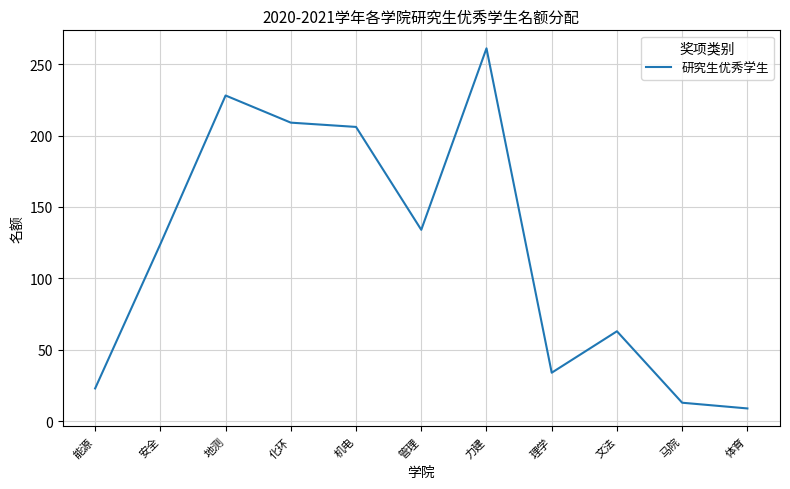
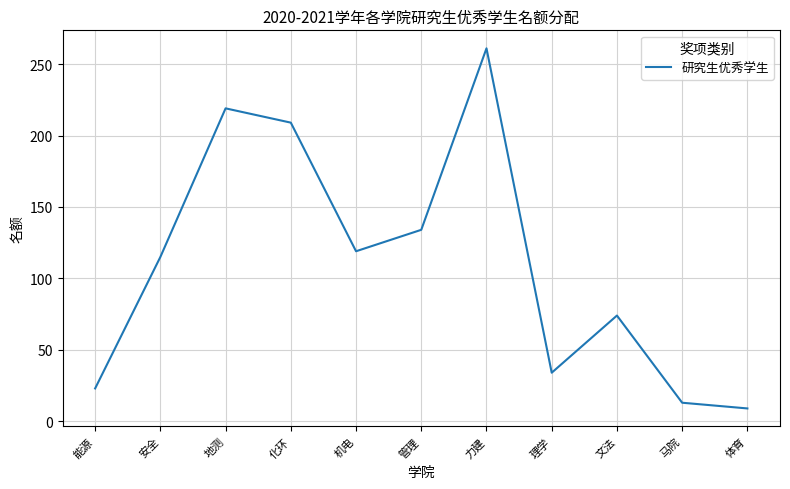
安全: 124 -> 115
地测: 228 -> 219
机电: 206 -> 119
文法: 63 -> 74
